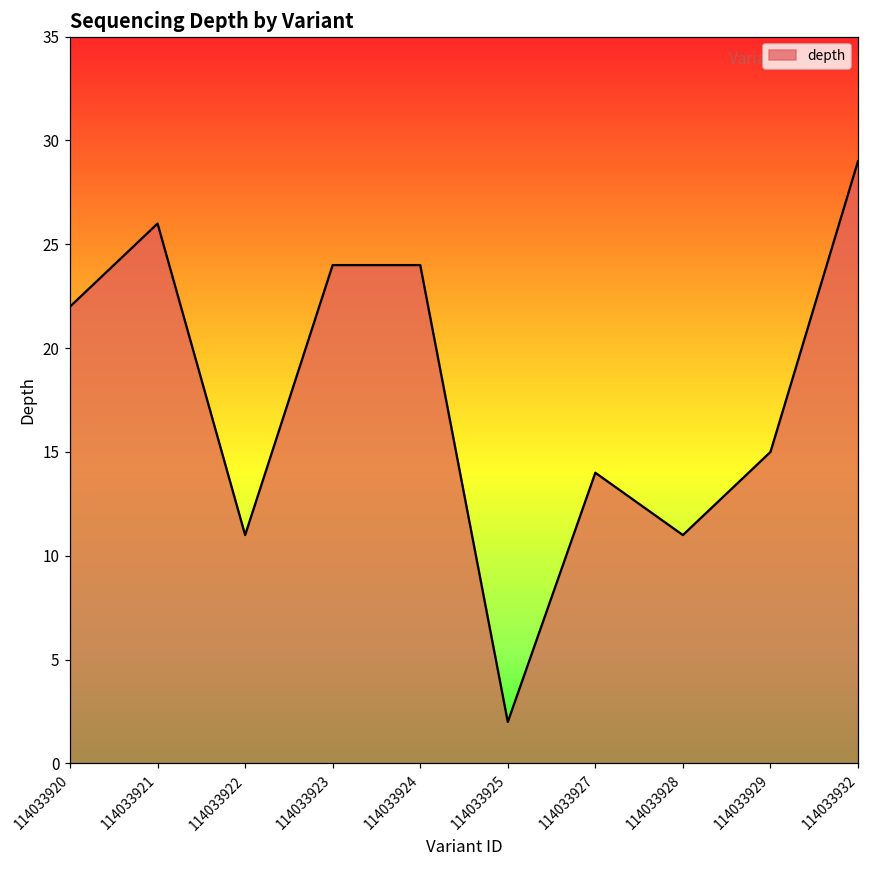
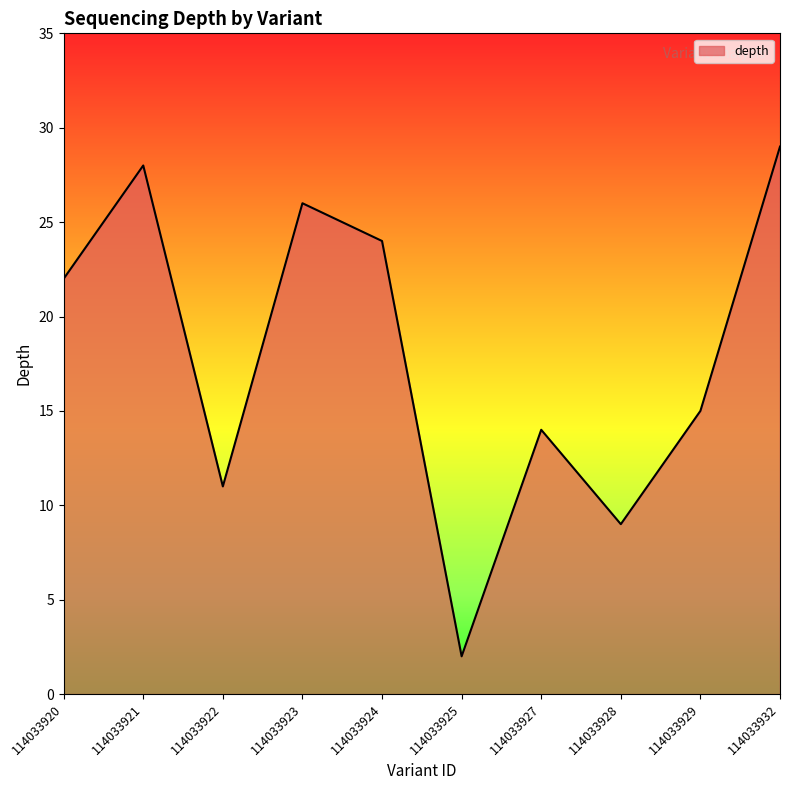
114033921: 26 -> 28
114033923: 24 -> 26
114033928: 11 -> 9
